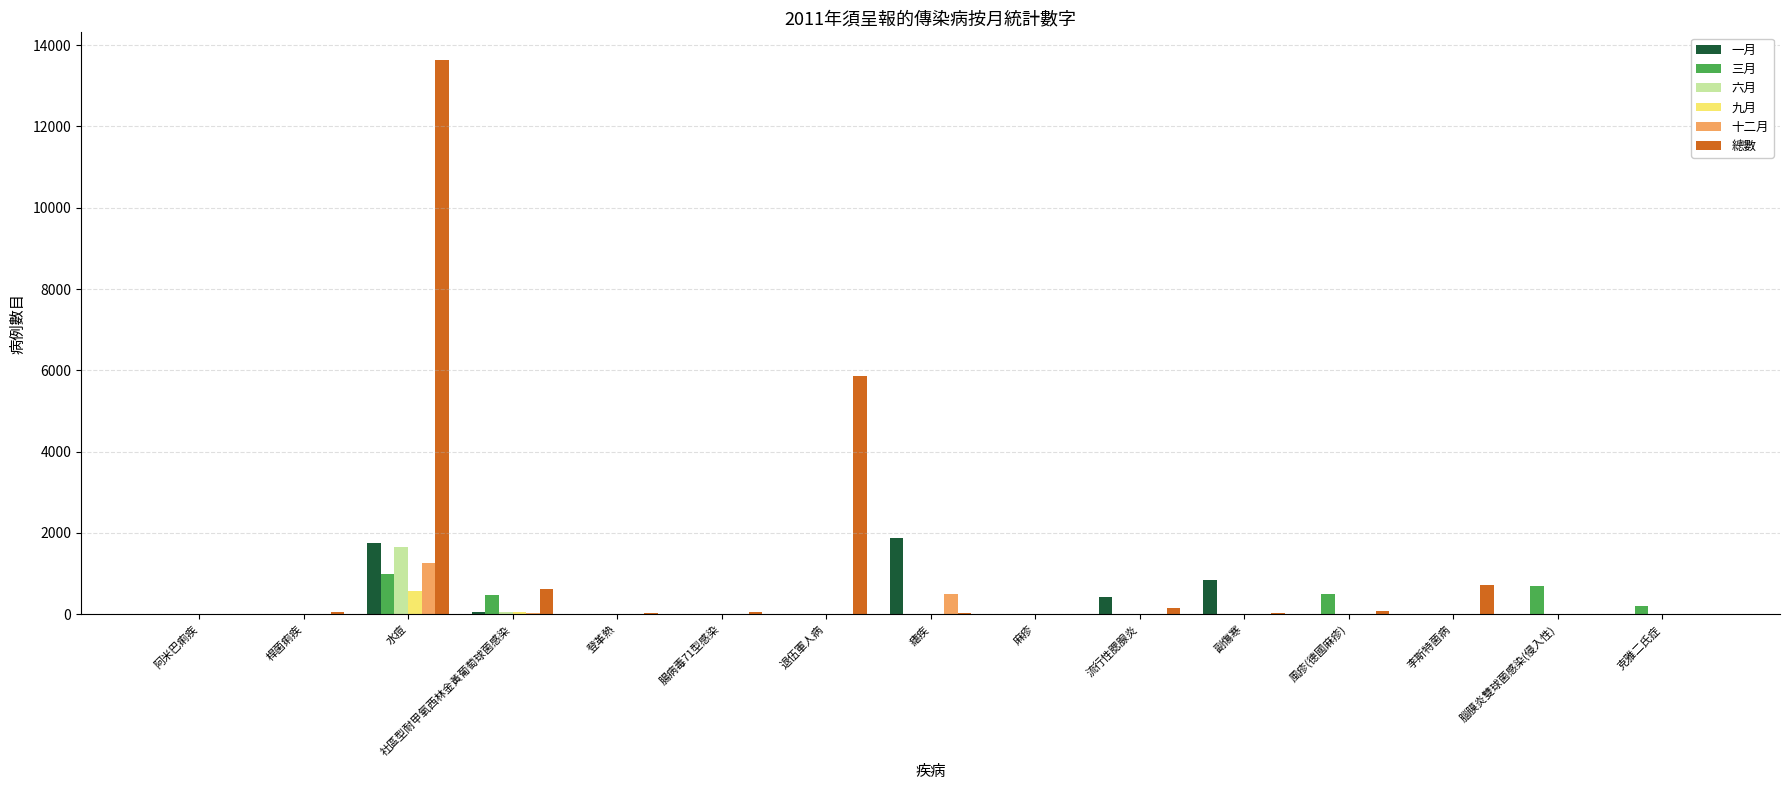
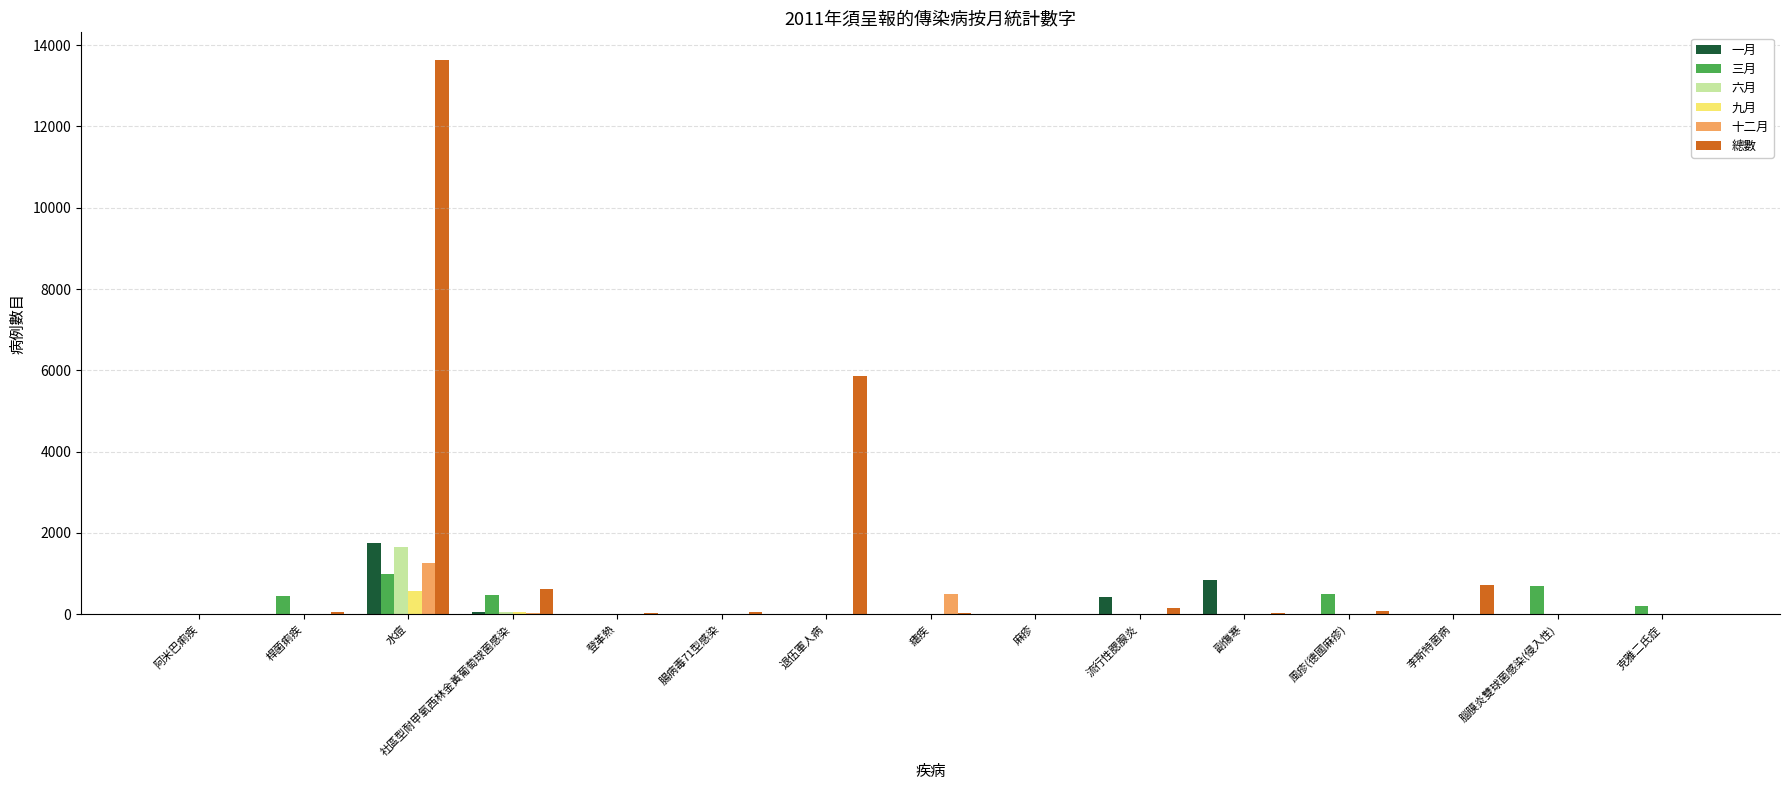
三月, 桿菌痢疾: 0 -> 500
一月, 瘧疾: 1900 -> 0
